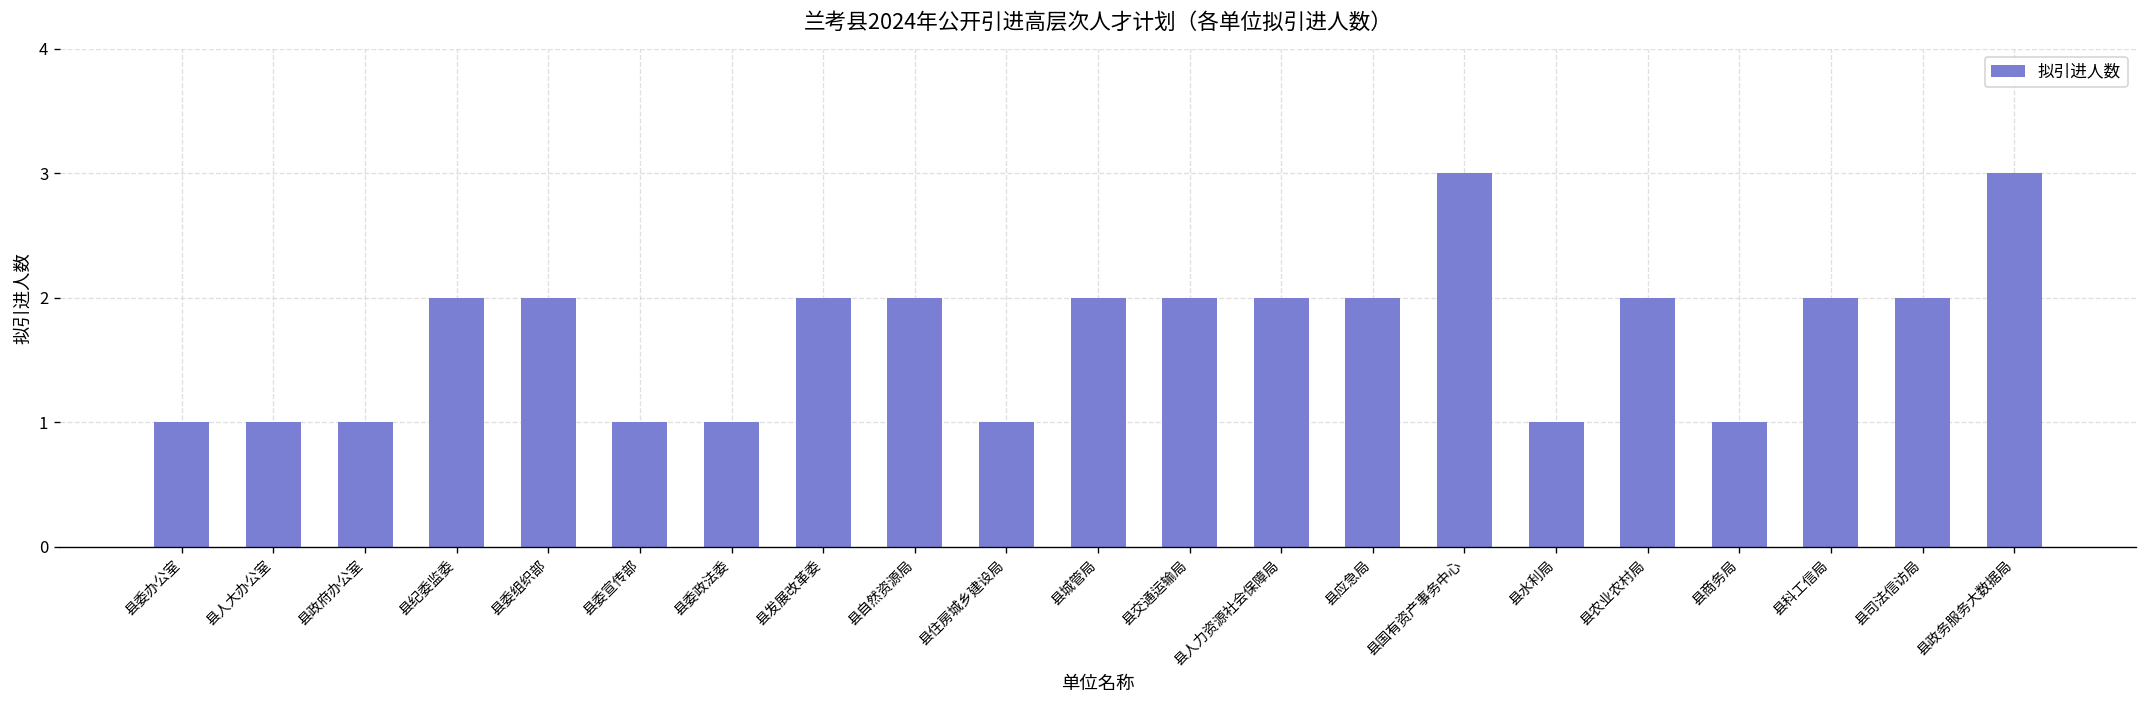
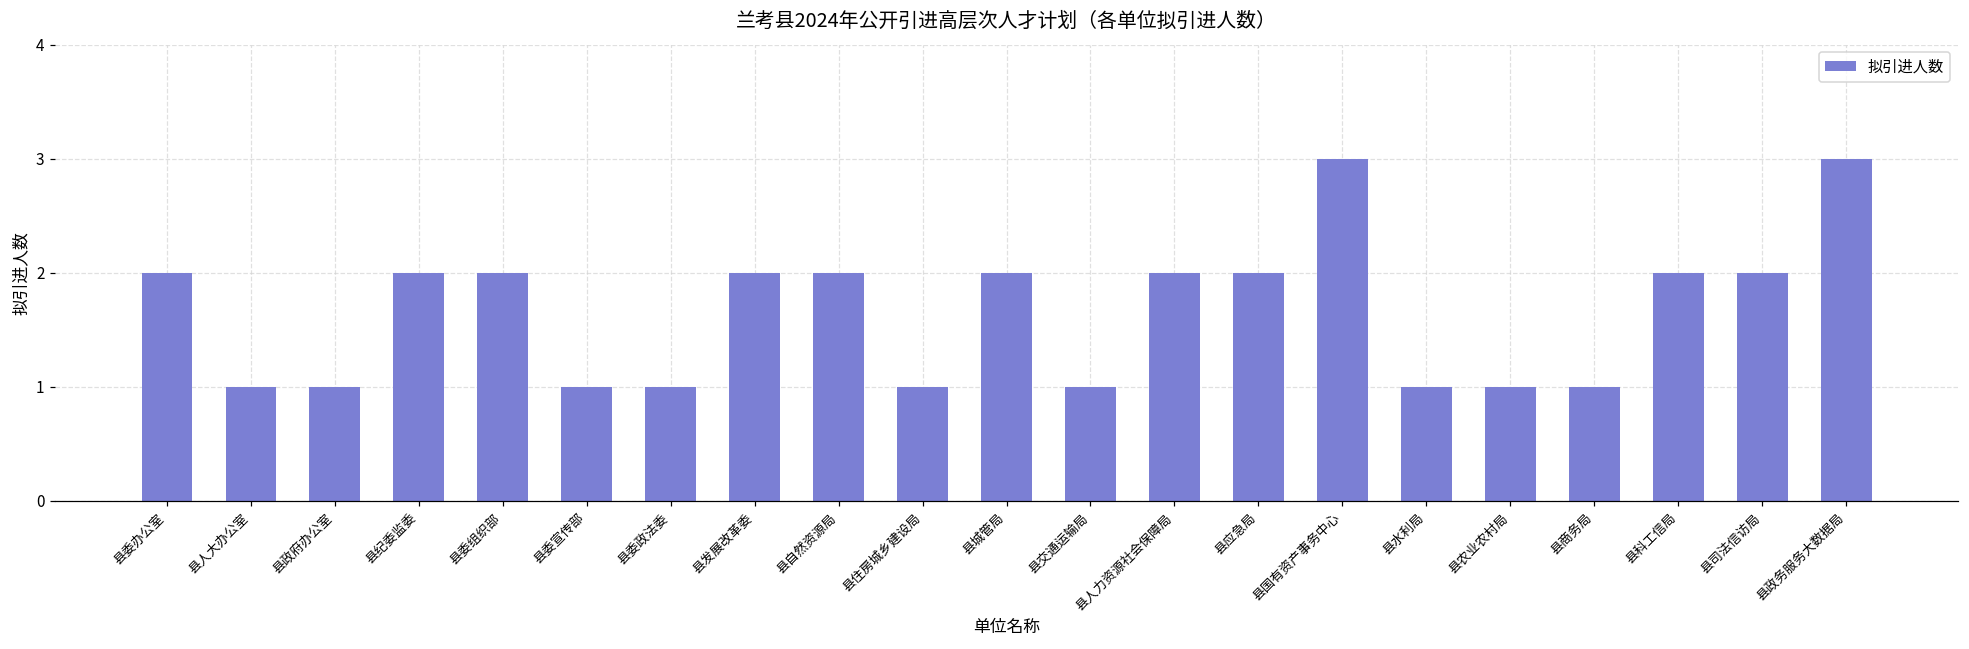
县委办公室: 1 -> 2
县交通运输局: 2 -> 1
县农业农村局: 2 -> 1
